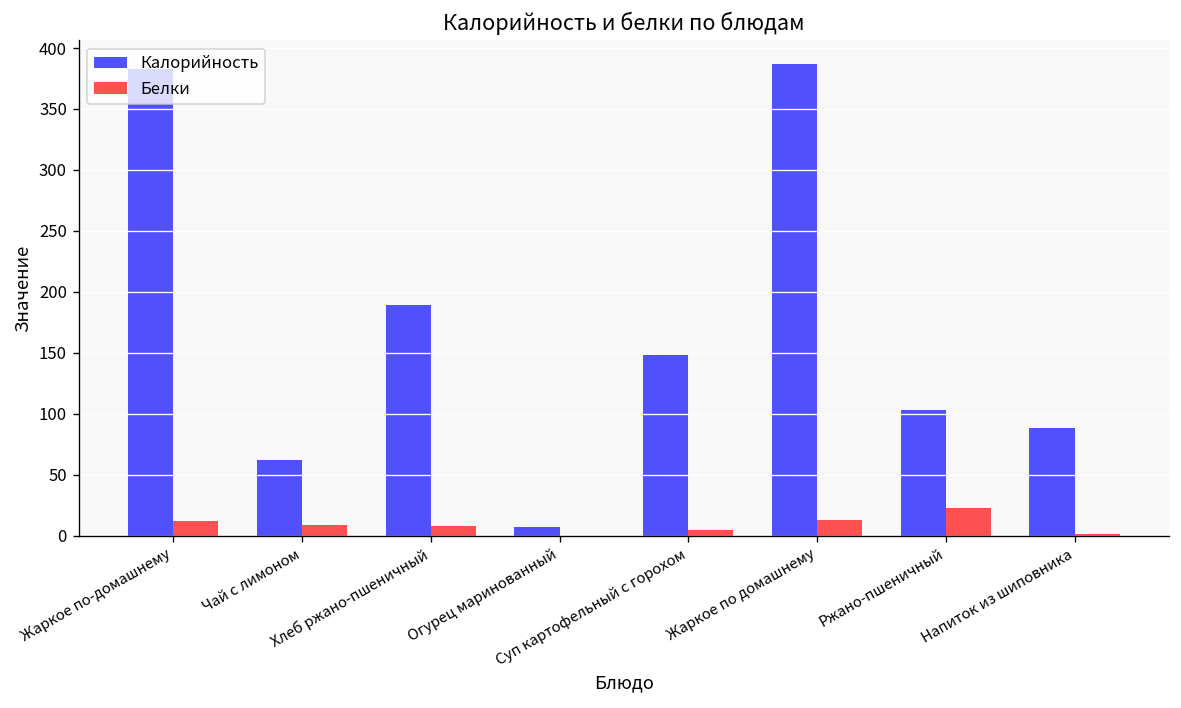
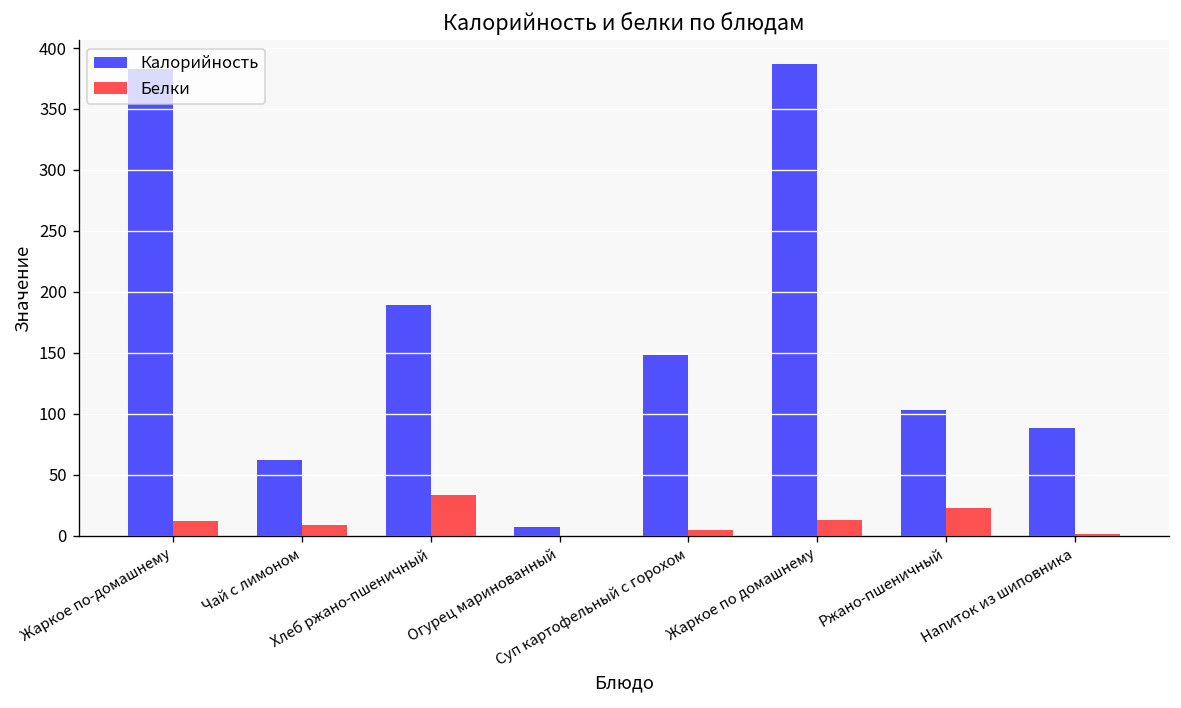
Белки, Хлеб ржано-пшеничный: 8 -> 33
